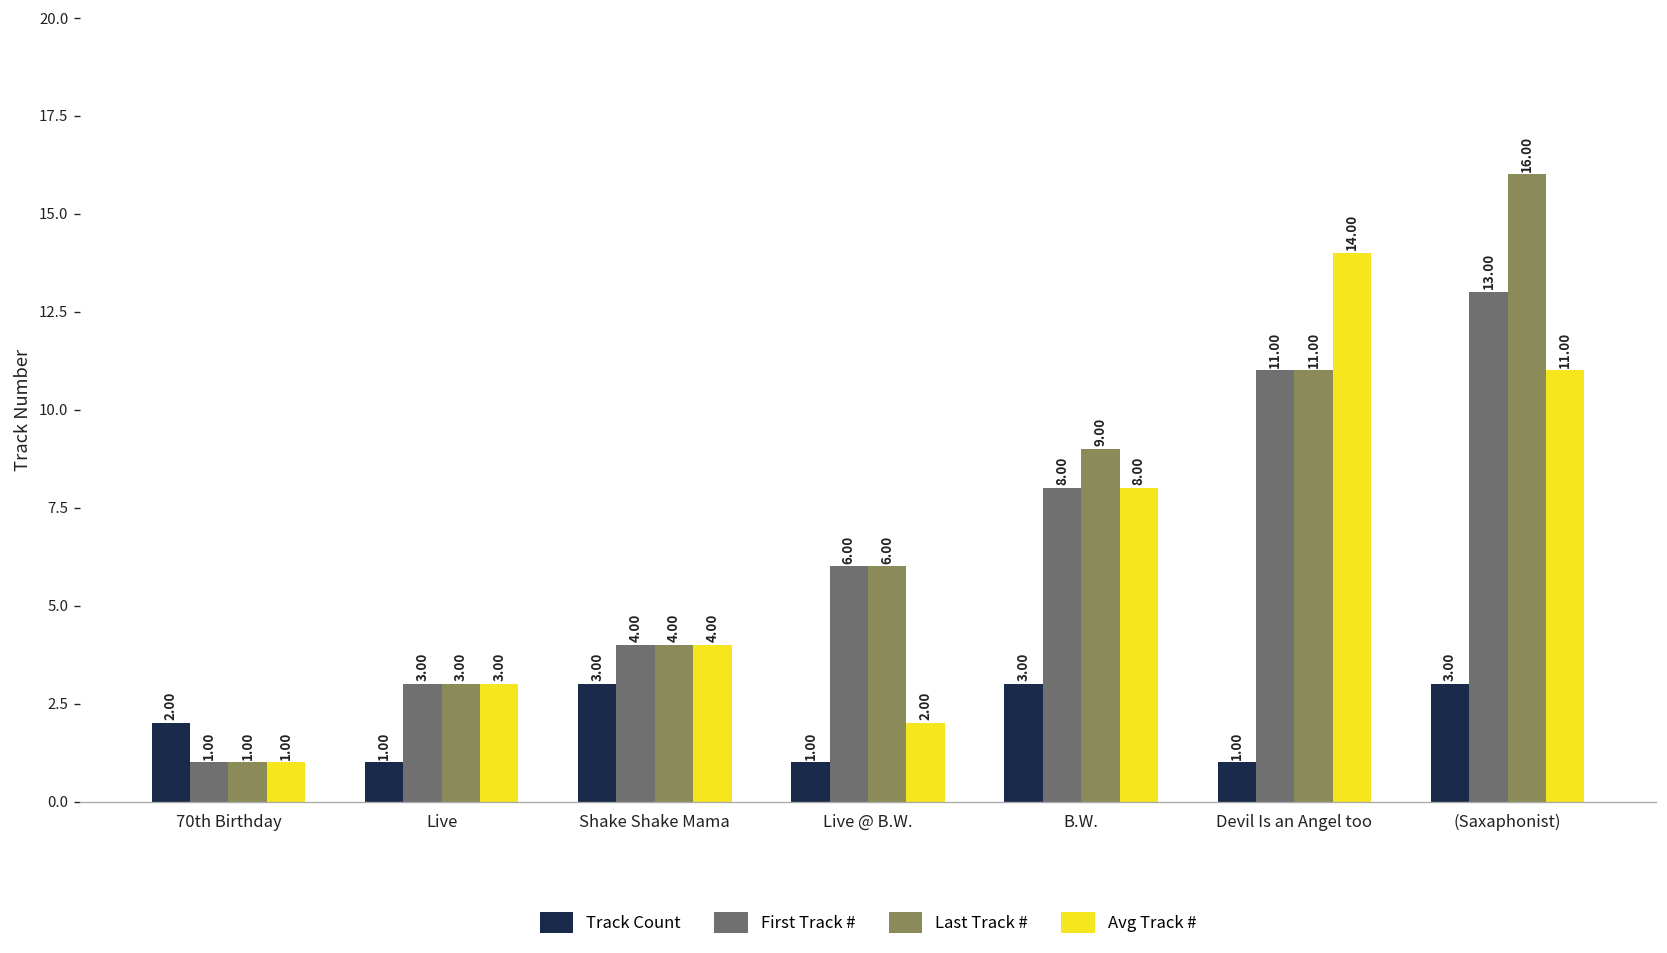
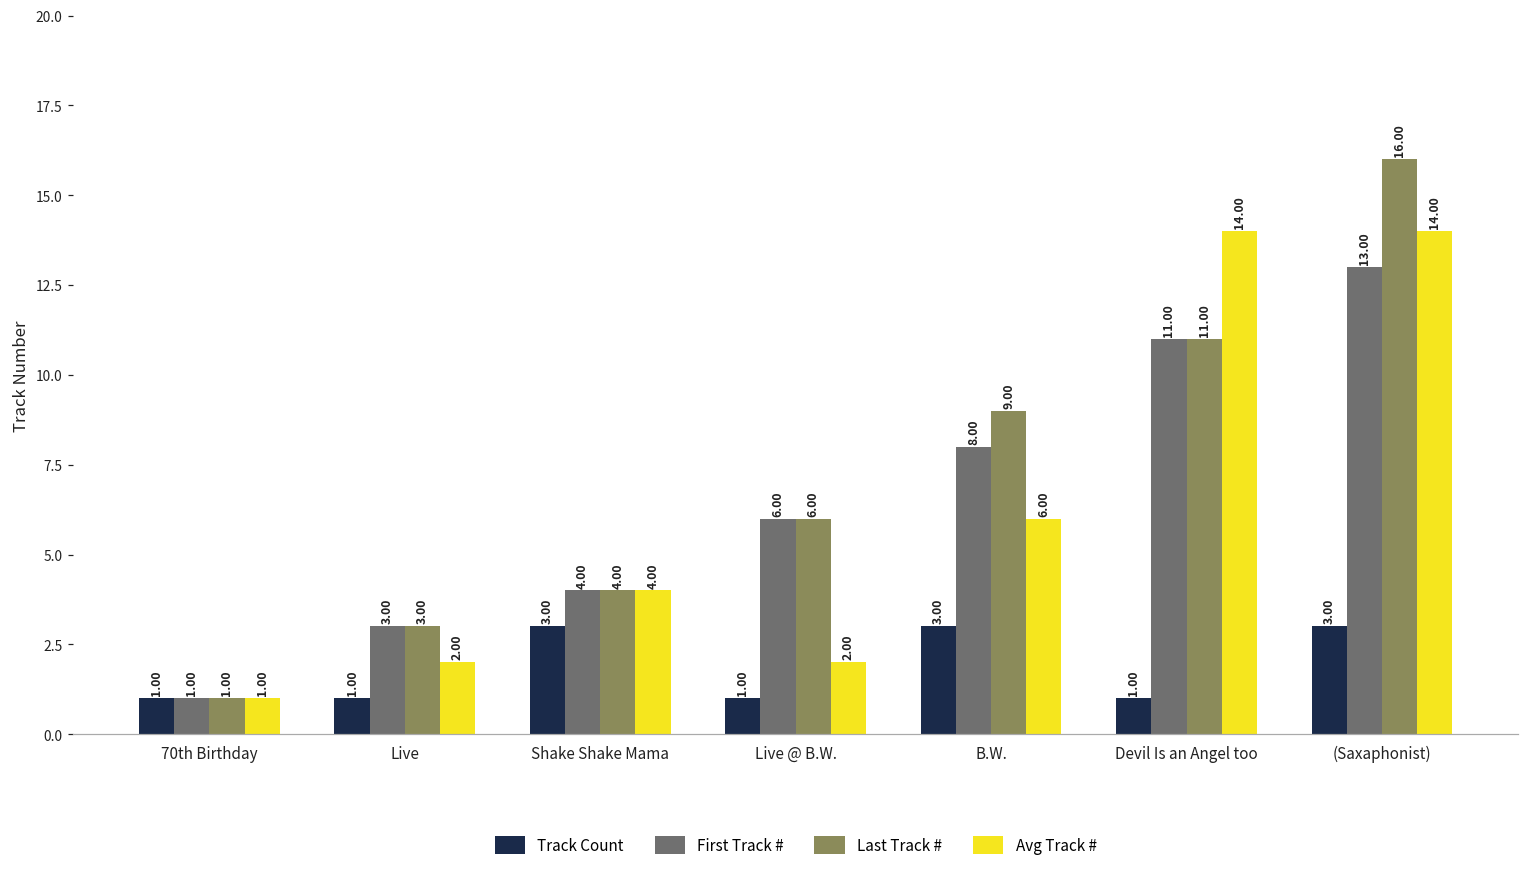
Track Count, 70th Birthday: 2.00 -> 1.00
Avg Track #, Live: 3.00 -> 2.00
Avg Track #, B.W.: 8.00 -> 6.00
Avg Track #, (Saxaphonist): 11.00 -> 14.00
